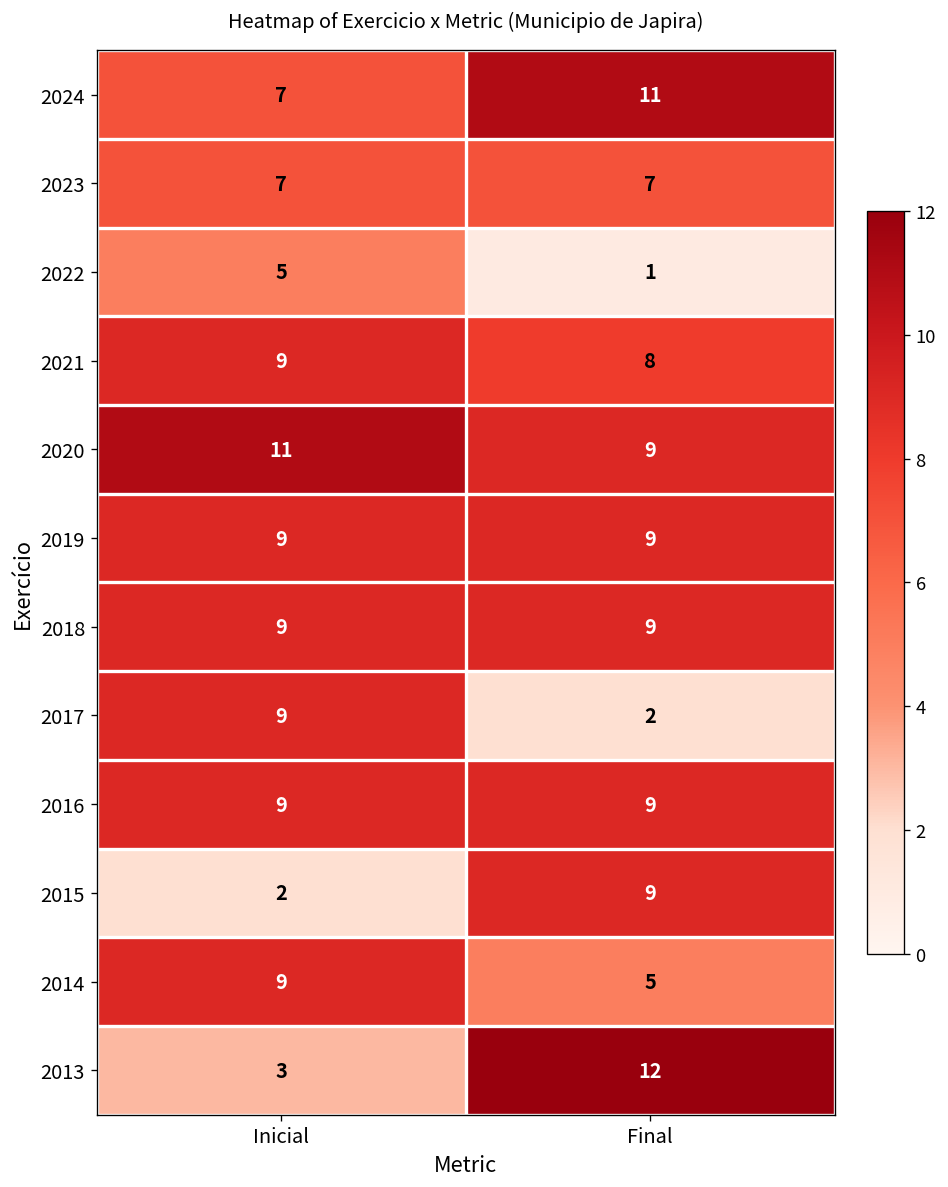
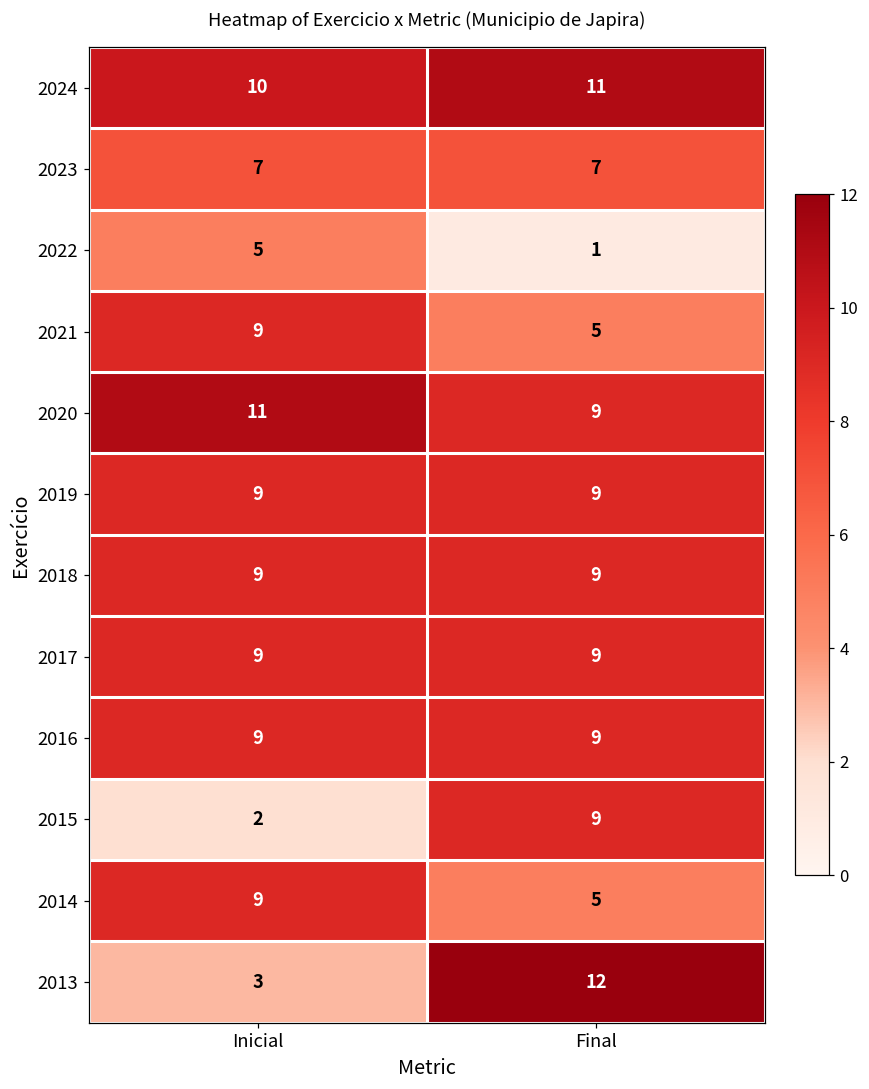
2024, Inicial: 7 -> 10
2021, Final: 8 -> 5
2017, Final: 2 -> 9
